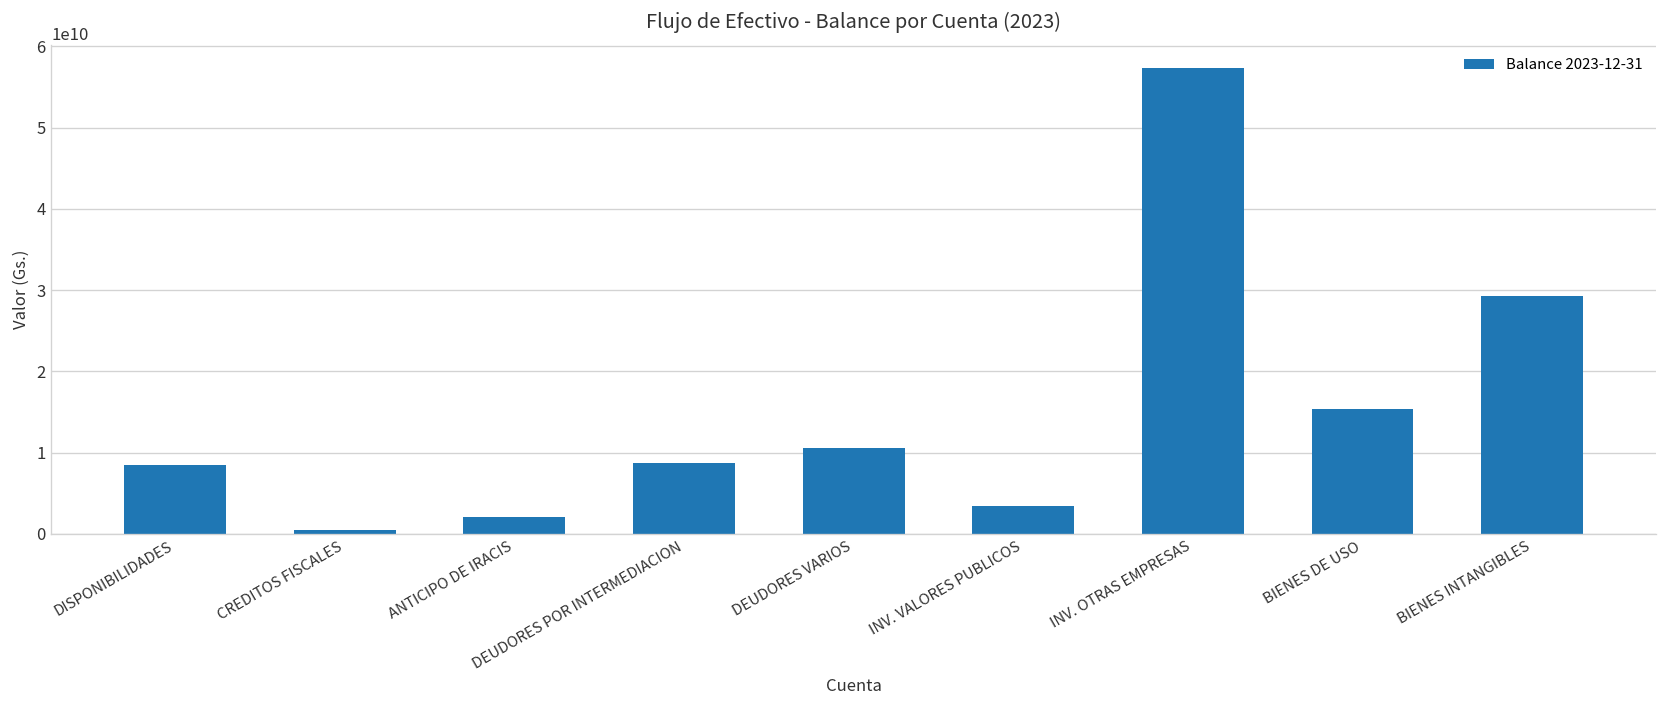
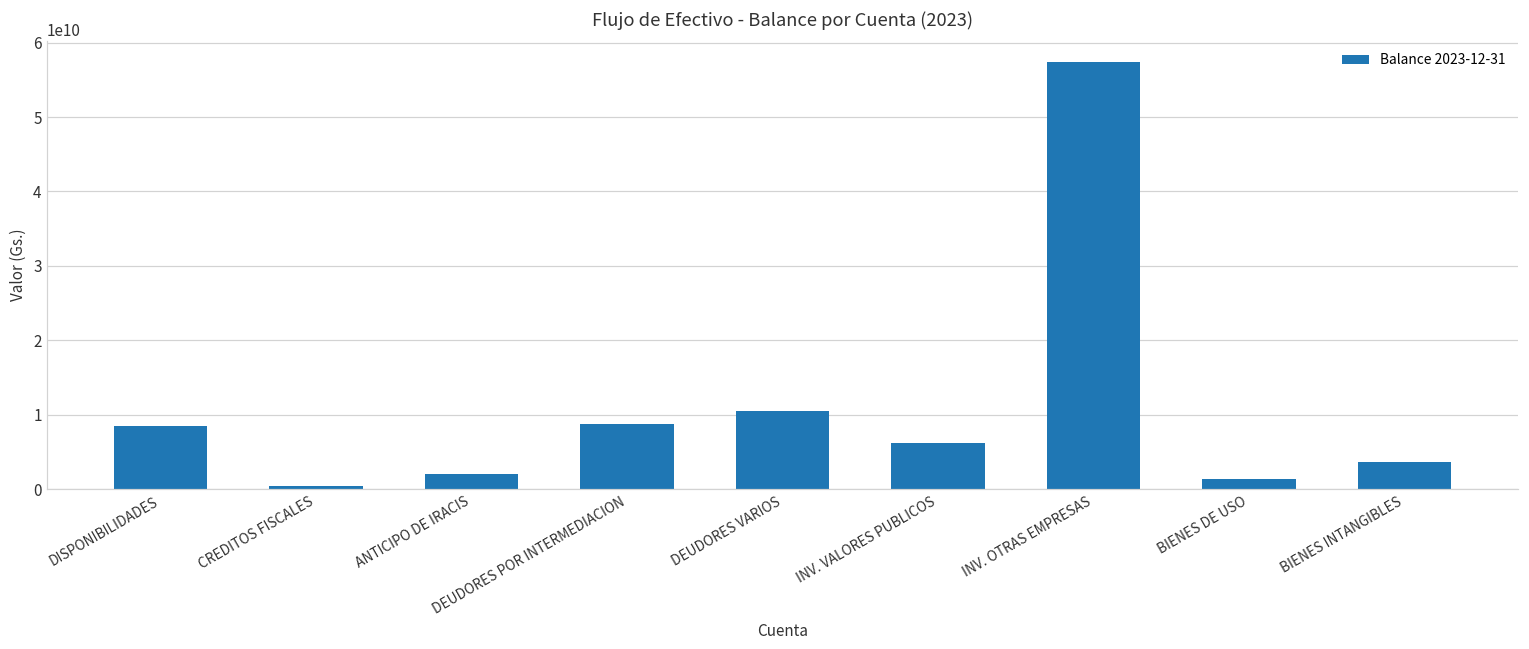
INV. VALORES PUBLICOS: 3000000000 -> 6000000000
BIENES DE USO: 15000000000 -> 1000000000
BIENES INTANGIBLES: 29000000000 -> 4000000000
